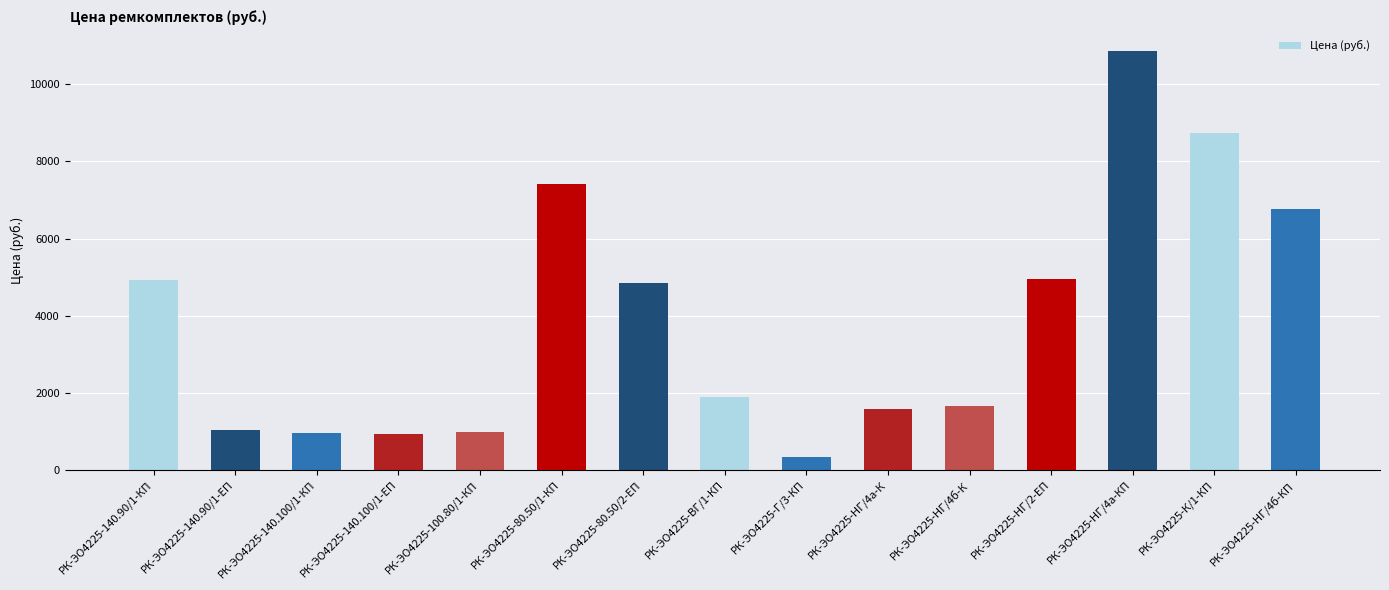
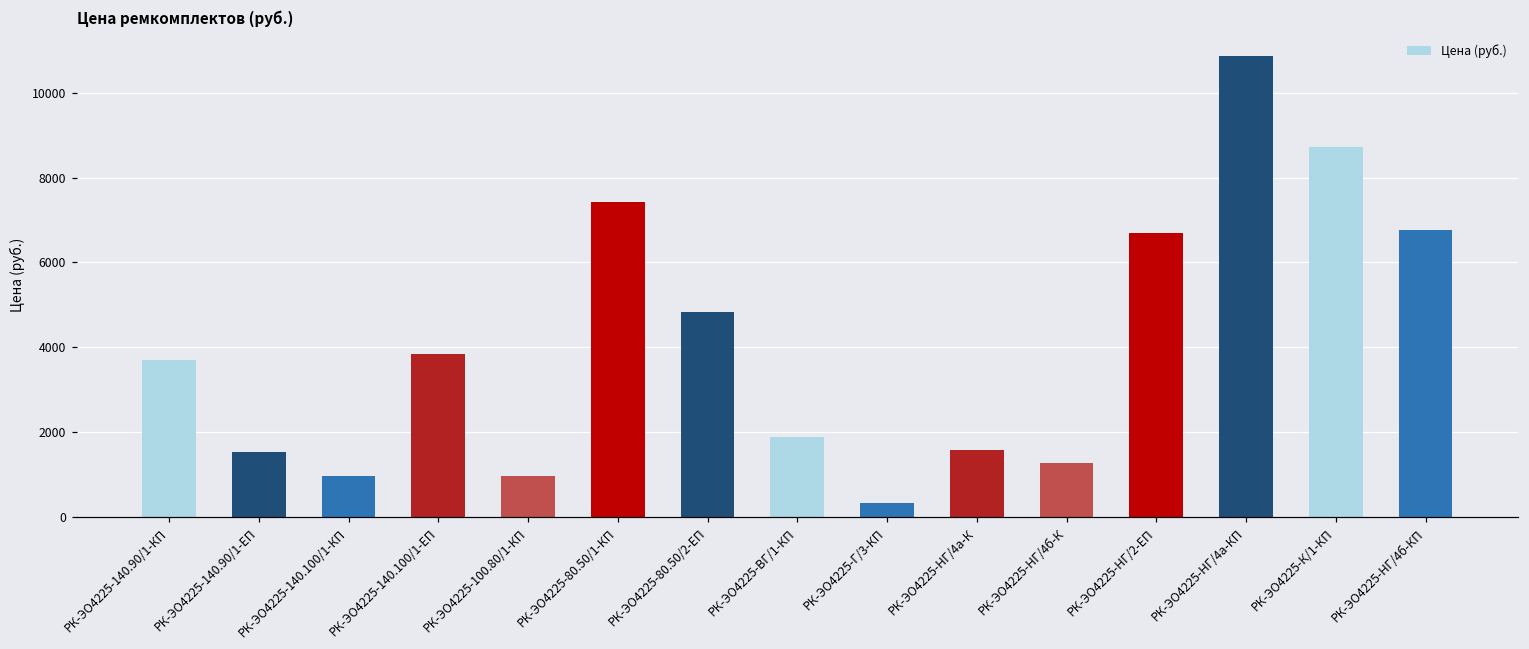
РК-ЭО4225-140.90/1-КП: 4900 -> 3700
РК-ЭО4225-140.90/1-ЕП: 1000 -> 1500
РК-ЭО4225-140.100/1-ЕП: 900 -> 3800
РК-ЭО4225-НГ/4б-К: 1700 -> 1300
РК-ЭО4225-НГ/2-ЕП: 5000 -> 6700
